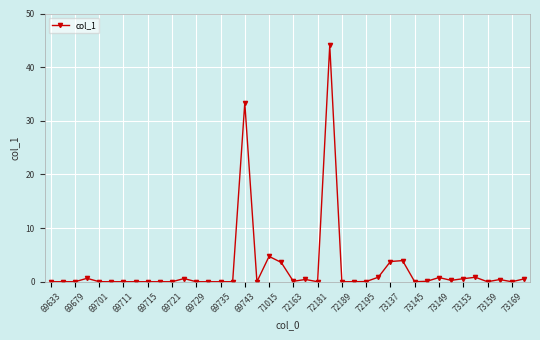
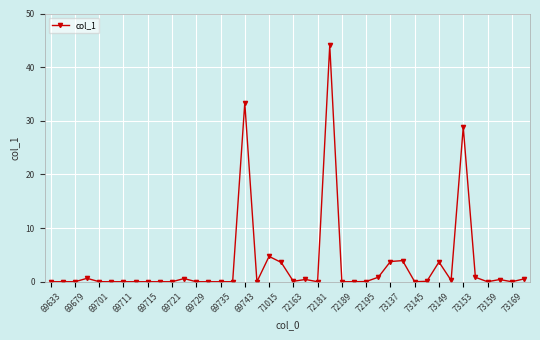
73149: 1 -> 4
73153: 1 -> 29
